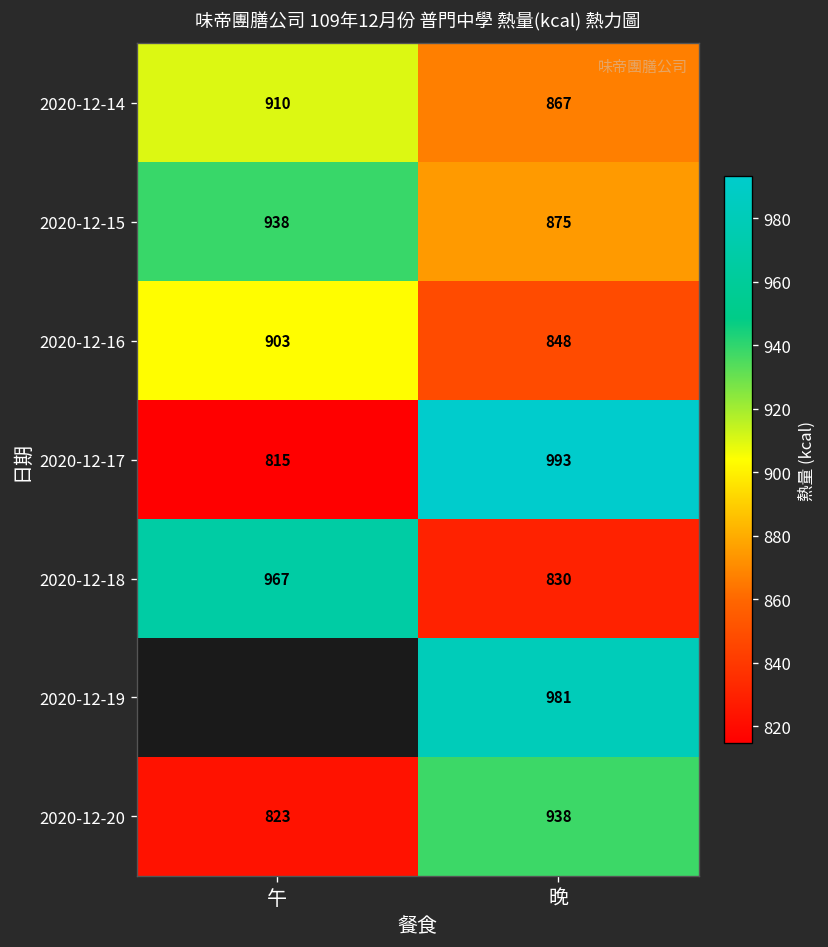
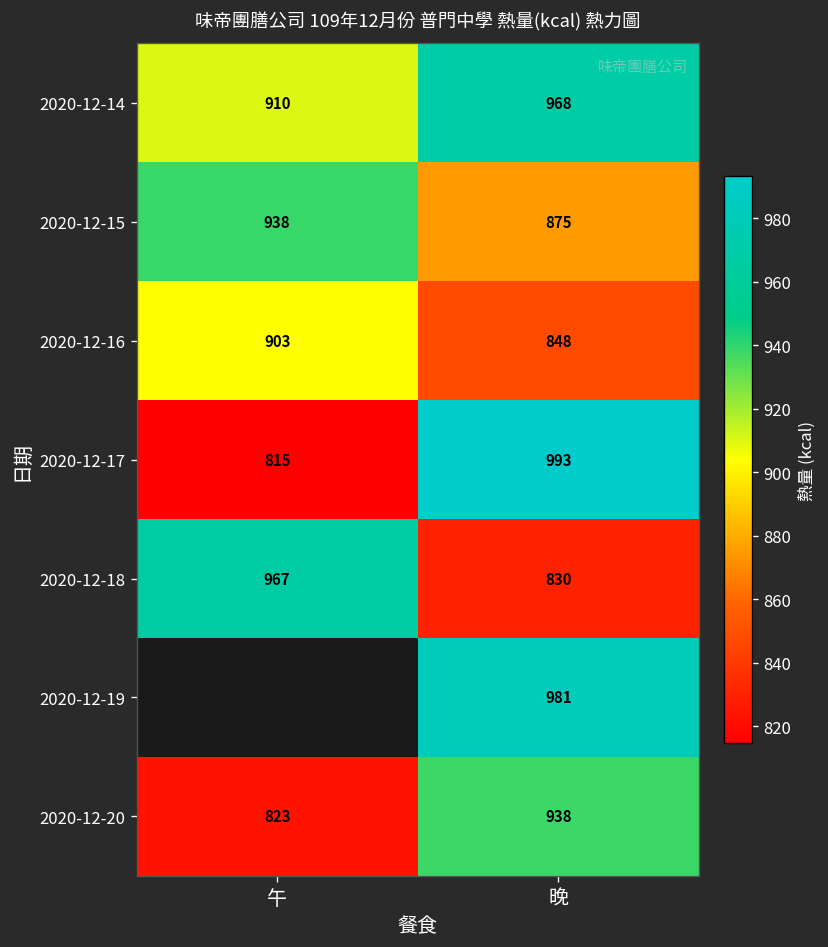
2020-12-14, 晚: 867 -> 968
